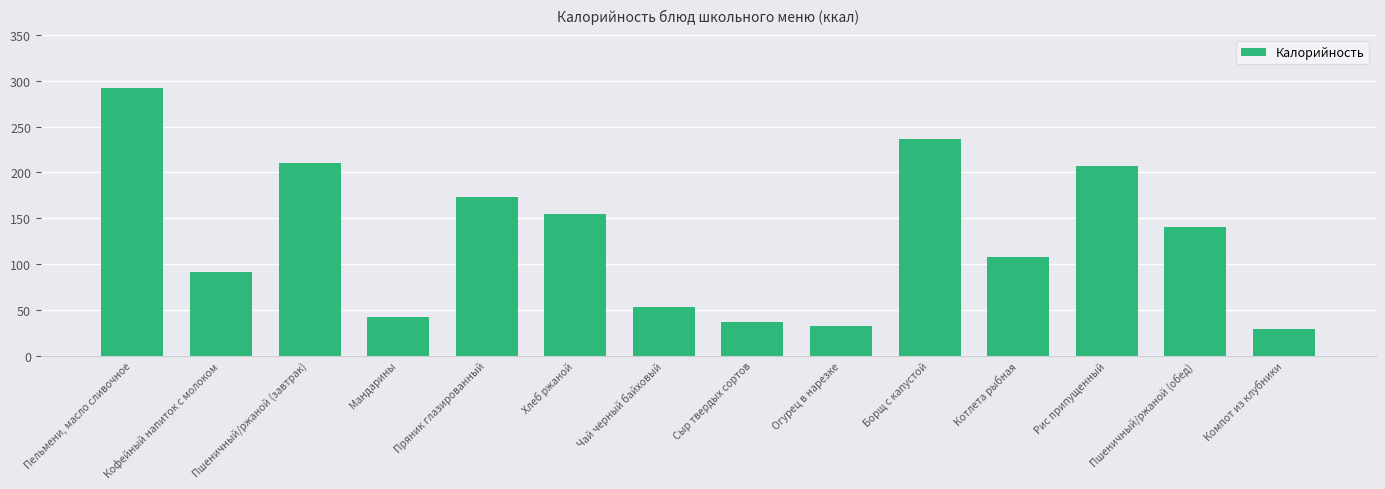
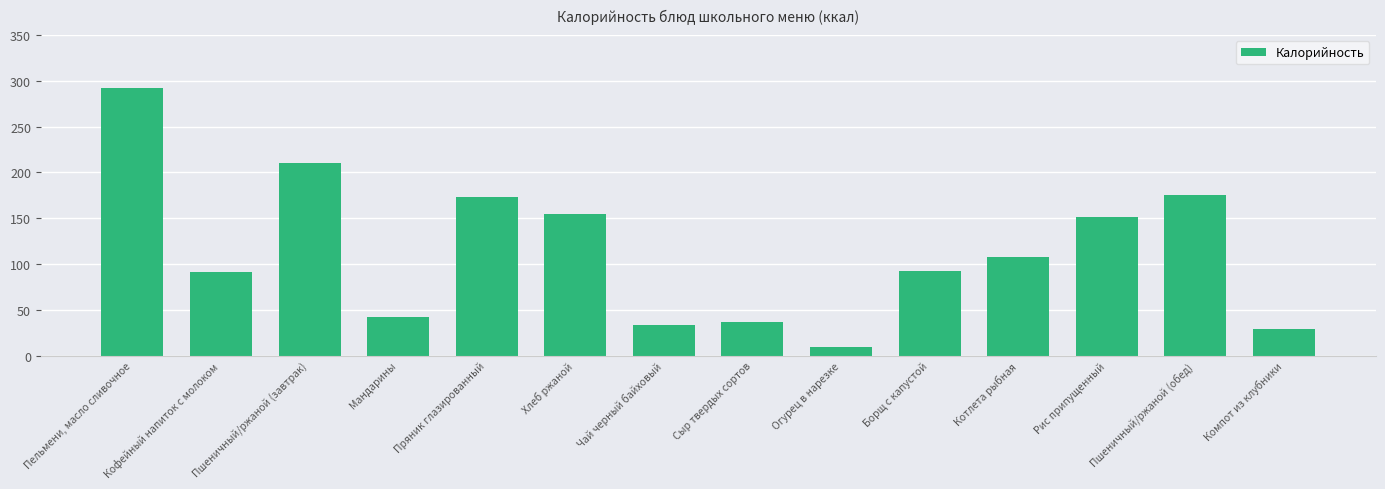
Чай черный байховый: 50 -> 30
Огурец в нарезке: 30 -> 10
Борщ с капустой: 240 -> 90
Рис припущенный: 210 -> 150
Пшеничный/ржаной (обед): 140 -> 170
